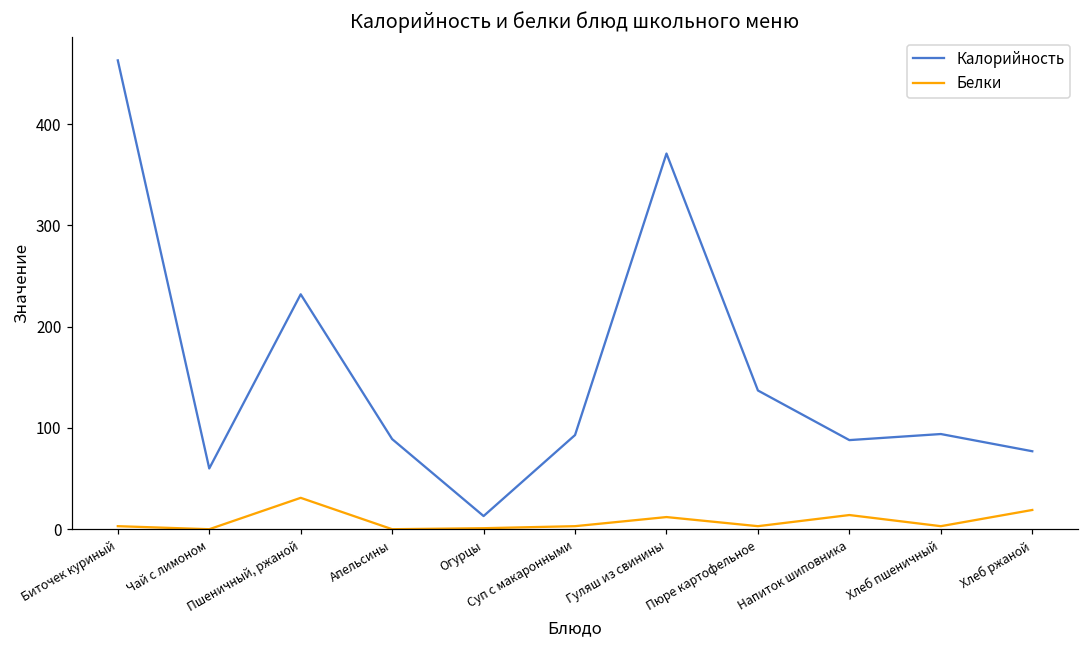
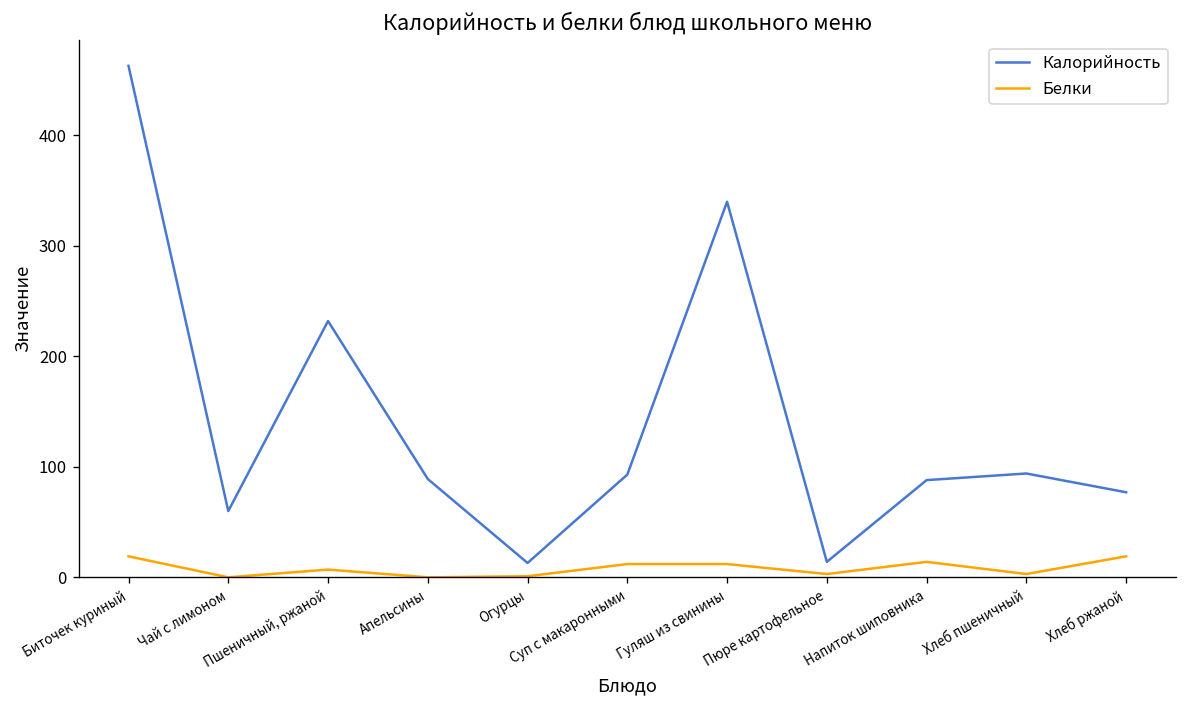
Белки, Биточек куриный: 0 -> 20
Белки, Пшеничный, ржаной: 30 -> 10
Белки, Суп с макаронными: 0 -> 10
Калорийность, Гуляш из свинины: 370 -> 340
Калорийность, Пюре картофельное: 140 -> 10
